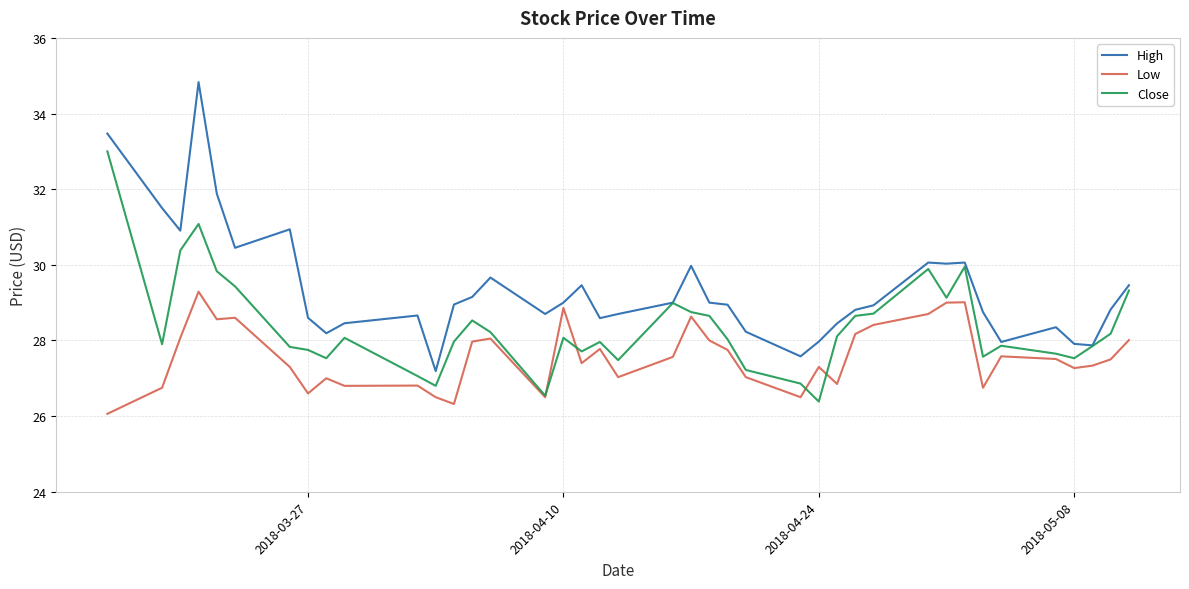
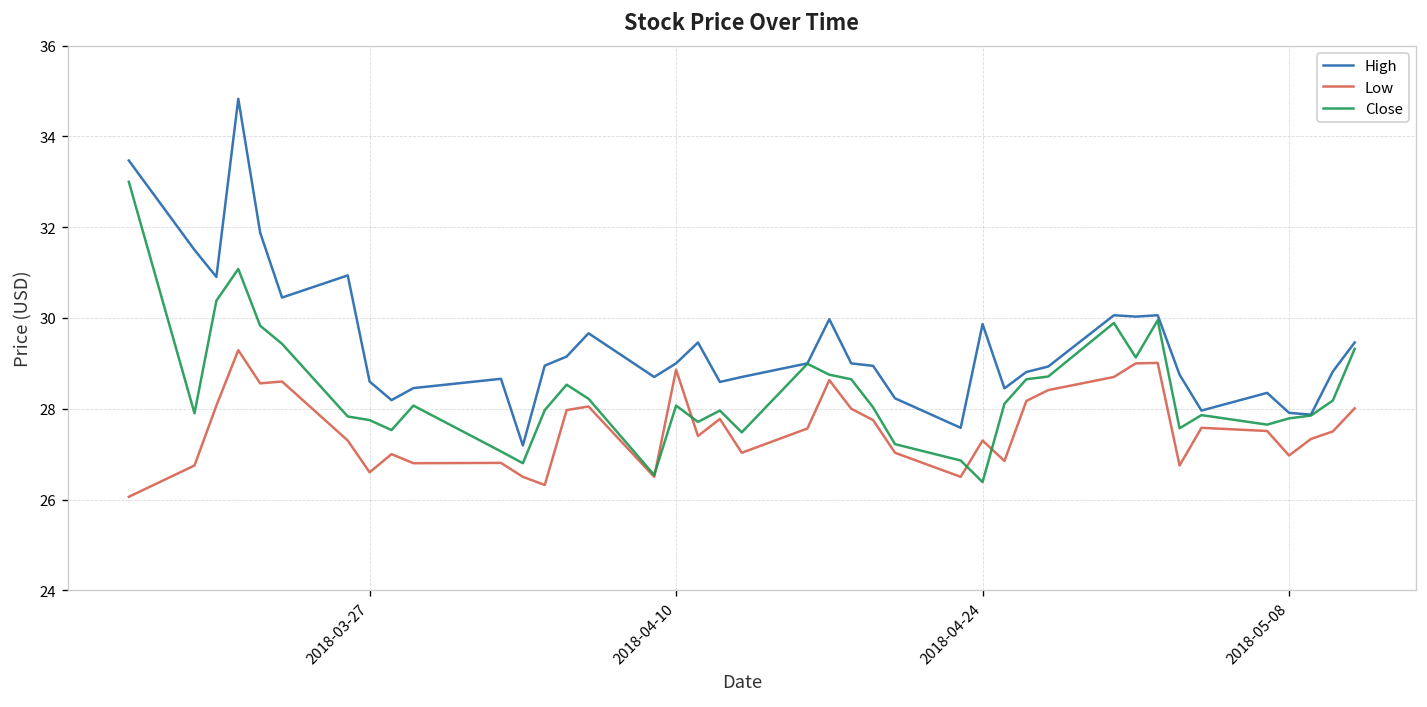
High, 2018-04-24: 28.0 -> 29.9
Low, 2018-05-08: 27.3 -> 27.0
Close, 2018-05-08: 27.5 -> 27.8
